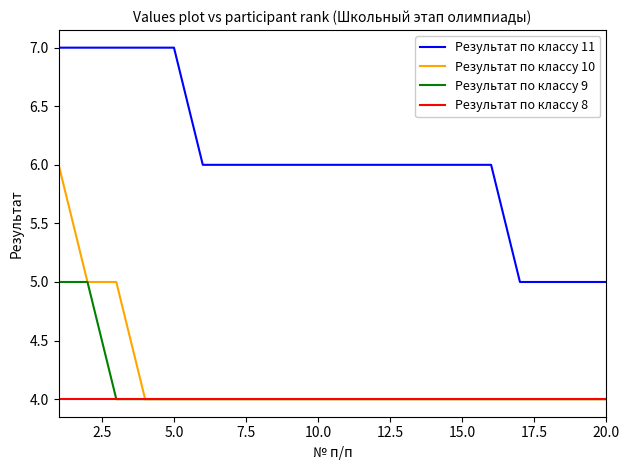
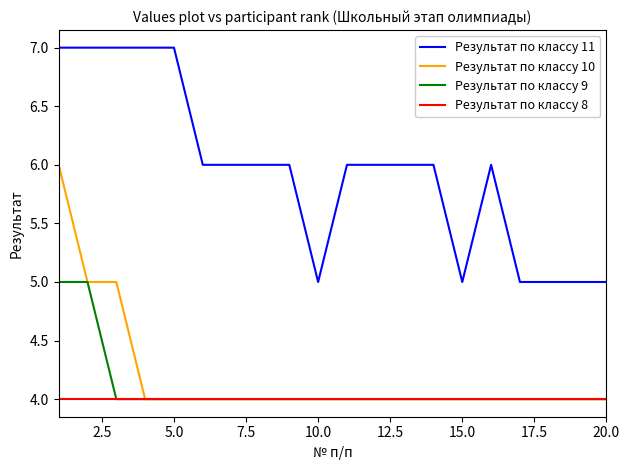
Результат по классу 11, 10.0: 6 -> 5
Результат по классу 11, 15.0: 6 -> 5
